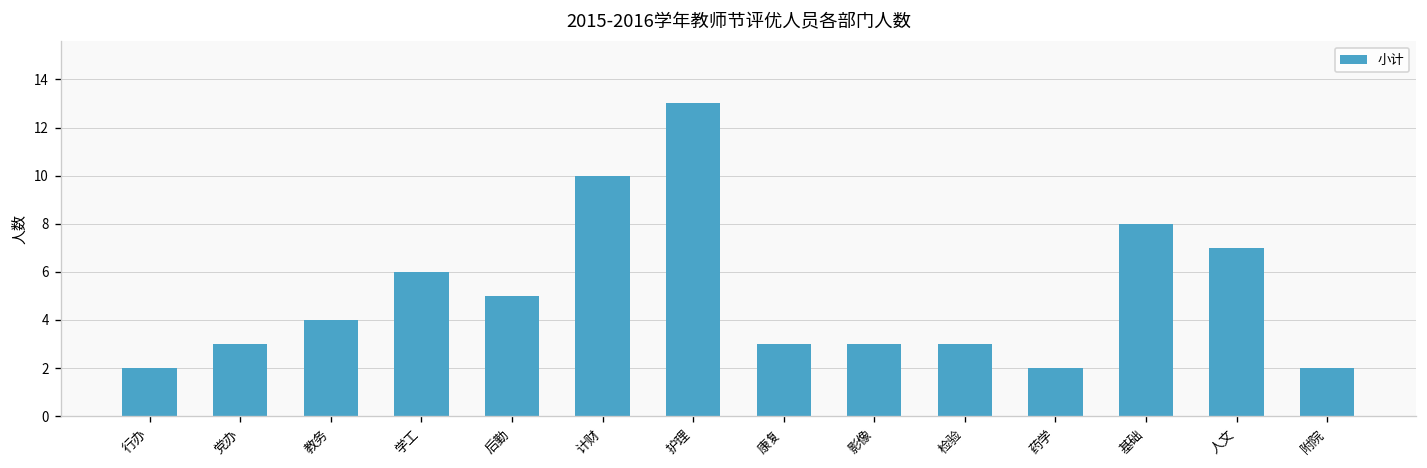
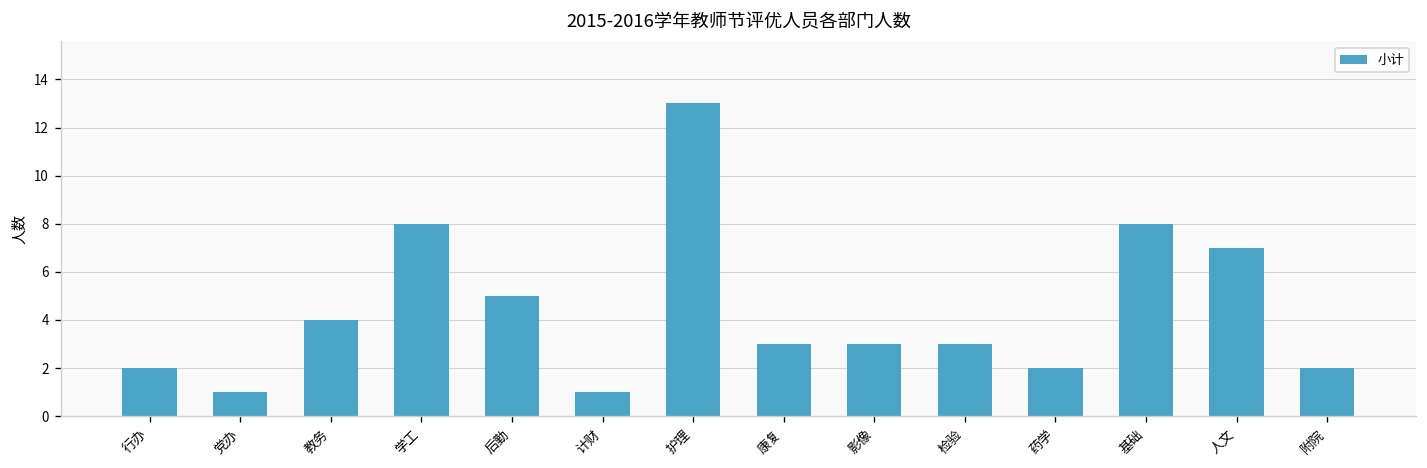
党办: 3 -> 1
学工: 6 -> 8
计财: 10 -> 1
